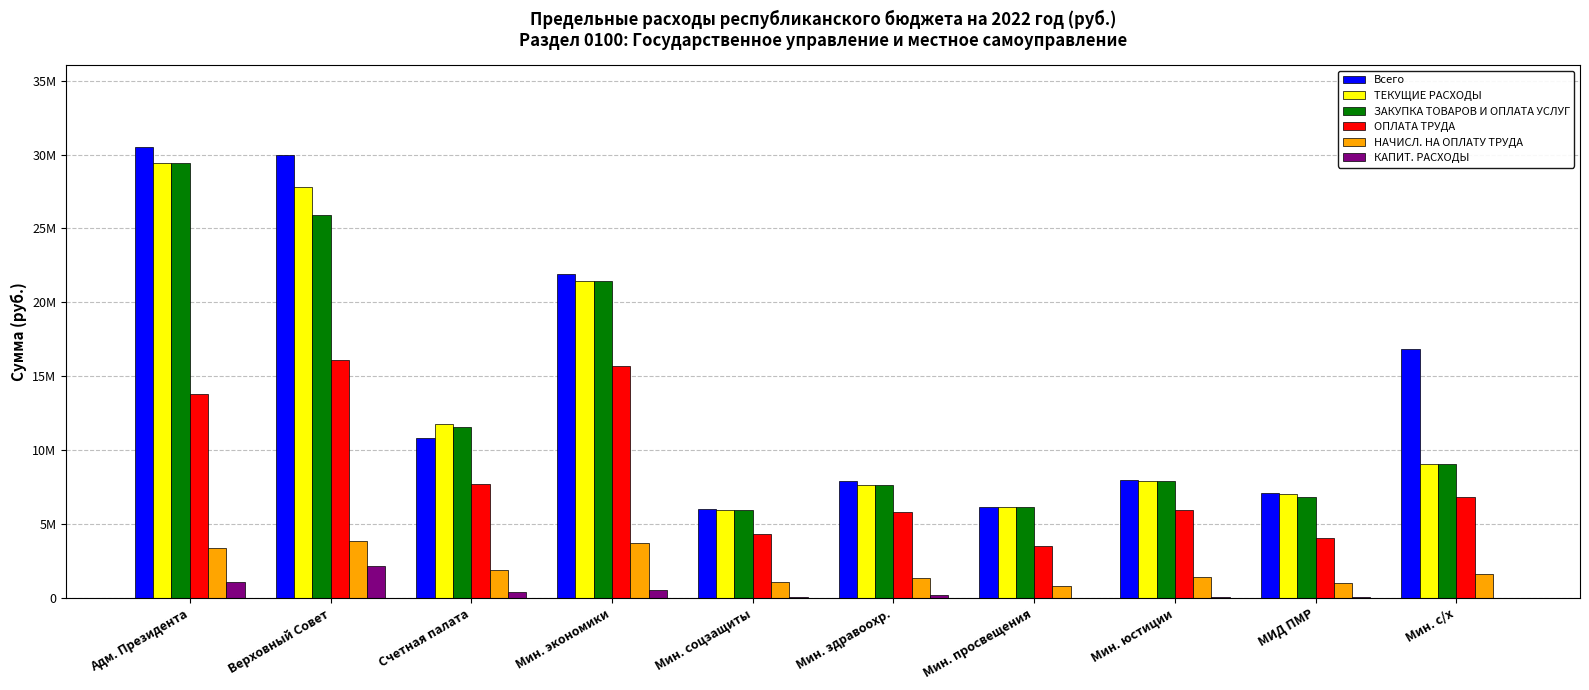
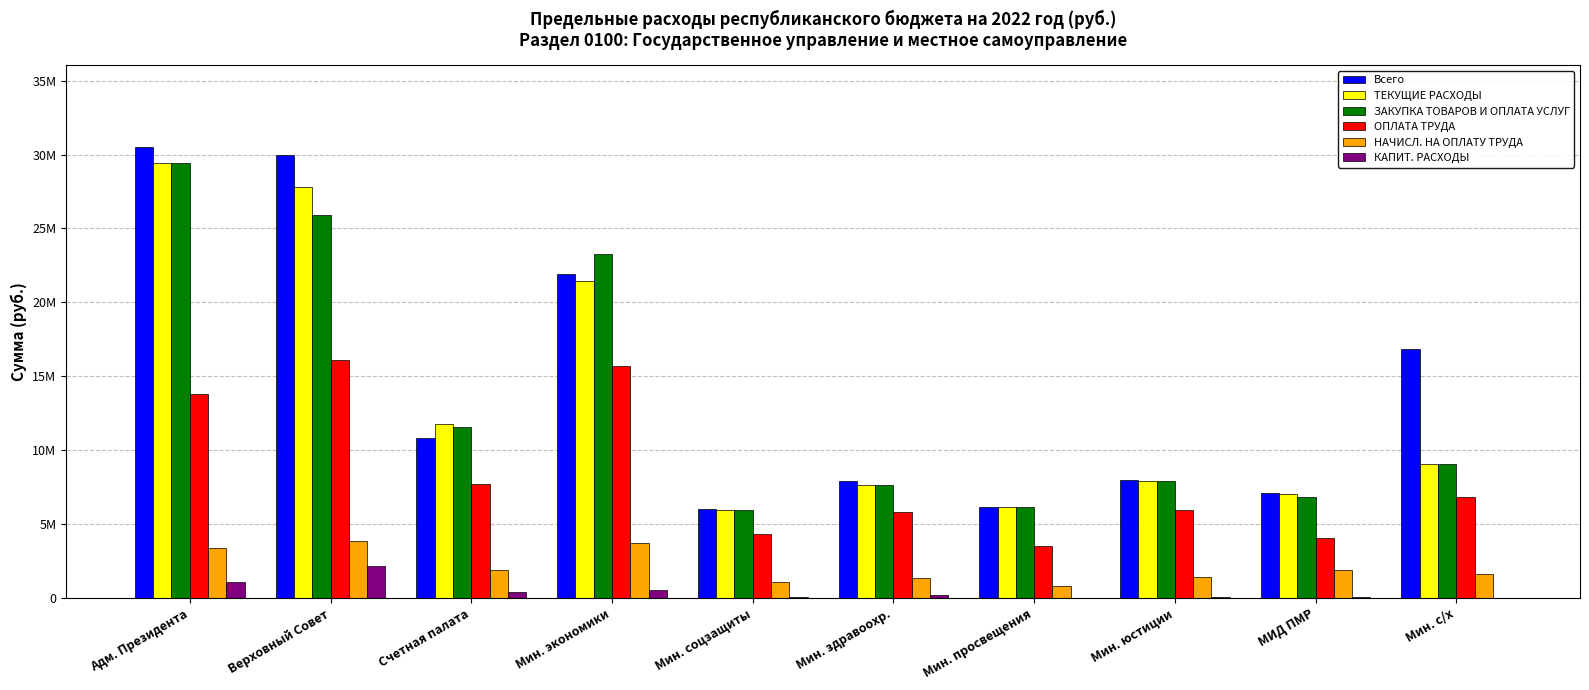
ЗАКУПКА ТОВАРОВ И ОПЛАТА УСЛУГ, Мин. экономики: 21400000 -> 23300000
НАЧИСЛ. НА ОПЛАТУ ТРУДА, МИД ПМР: 1000000 -> 1900000
